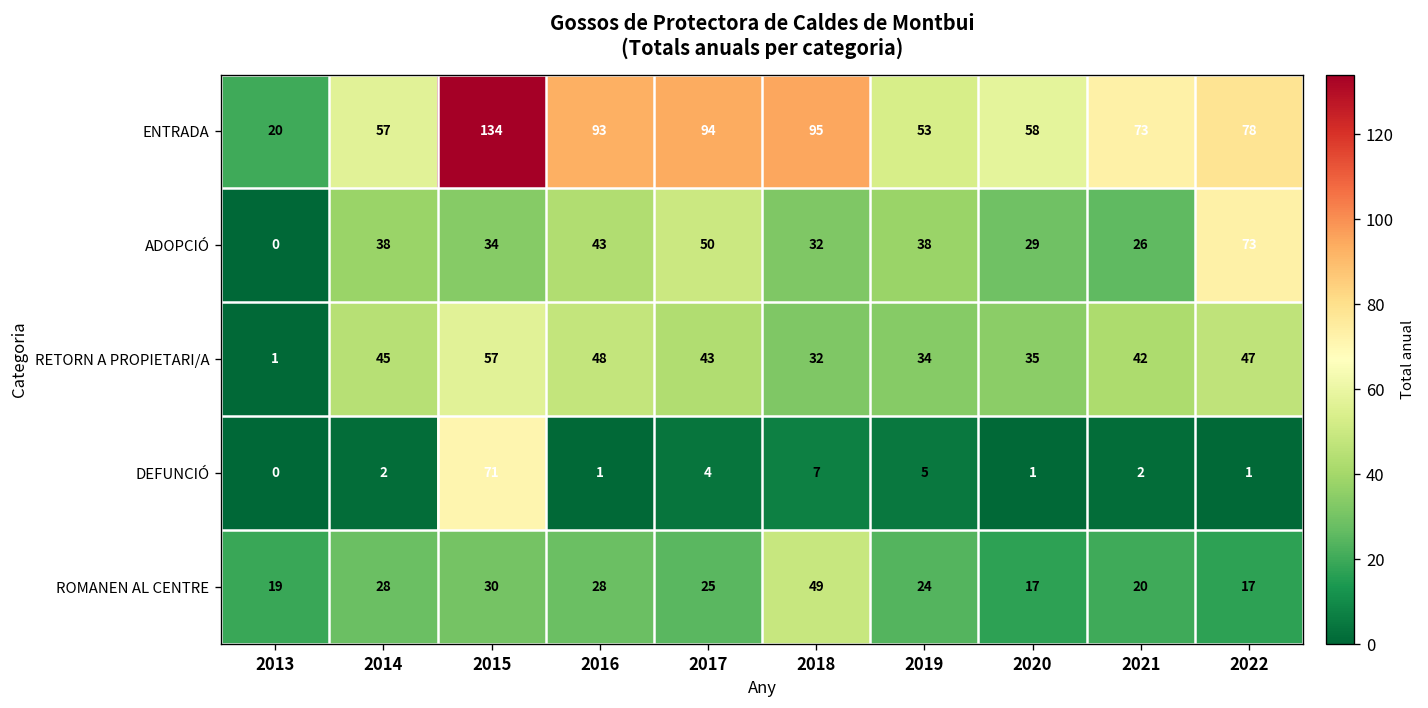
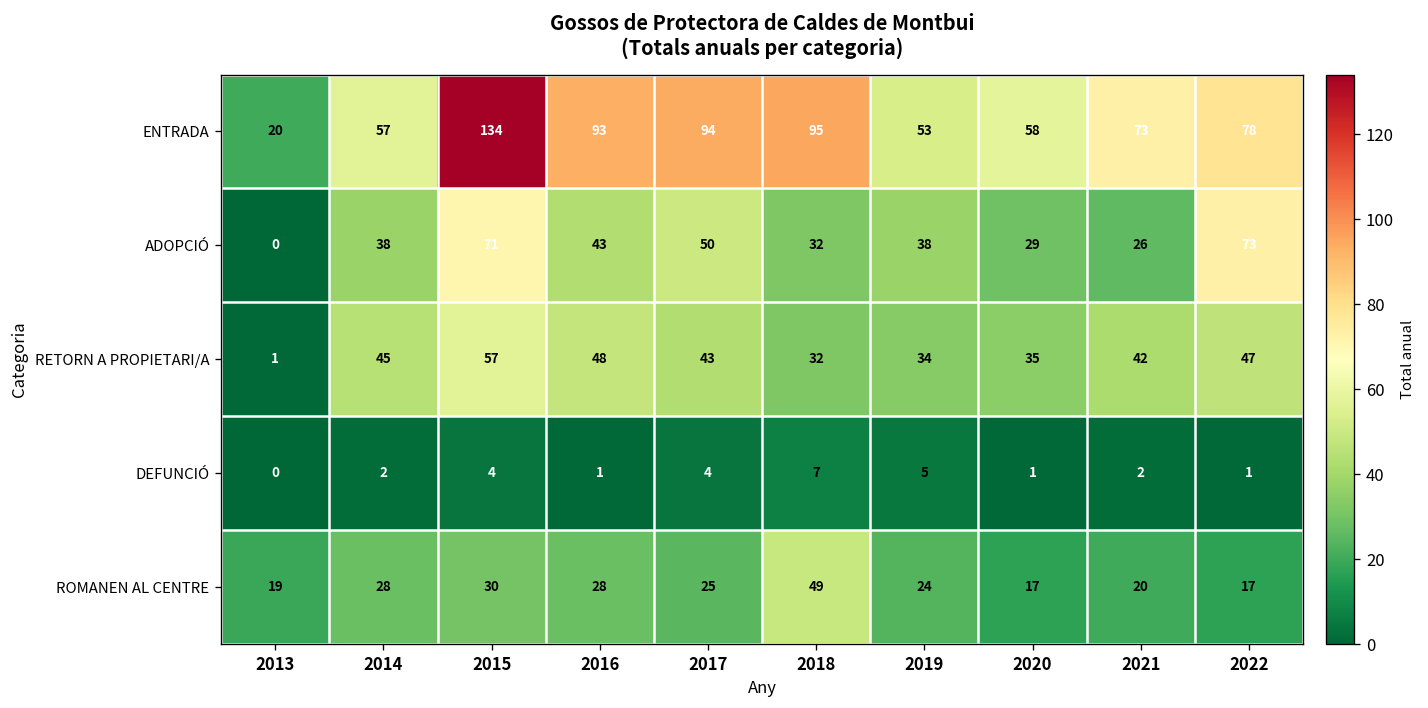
ADOPCIÓ, 2015: 34 -> 71
DEFUNCIÓ, 2015: 71 -> 4
